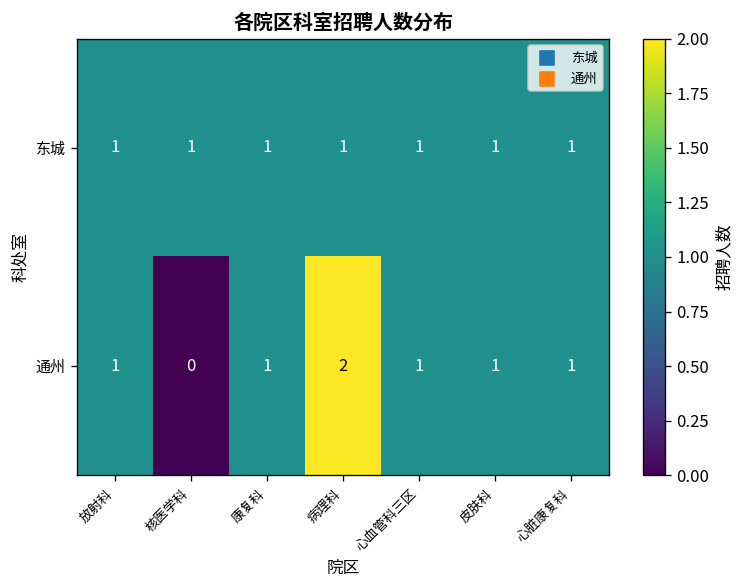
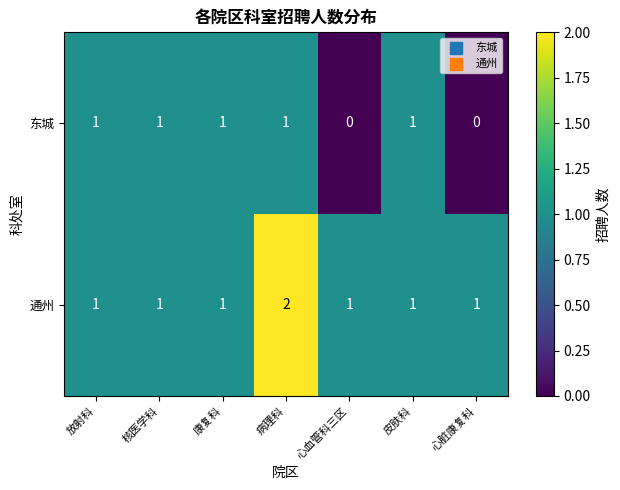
东城, 心血管科三区: 1 -> 0
东城, 心脏康复科: 1 -> 0
通州, 核医学科: 0 -> 1
